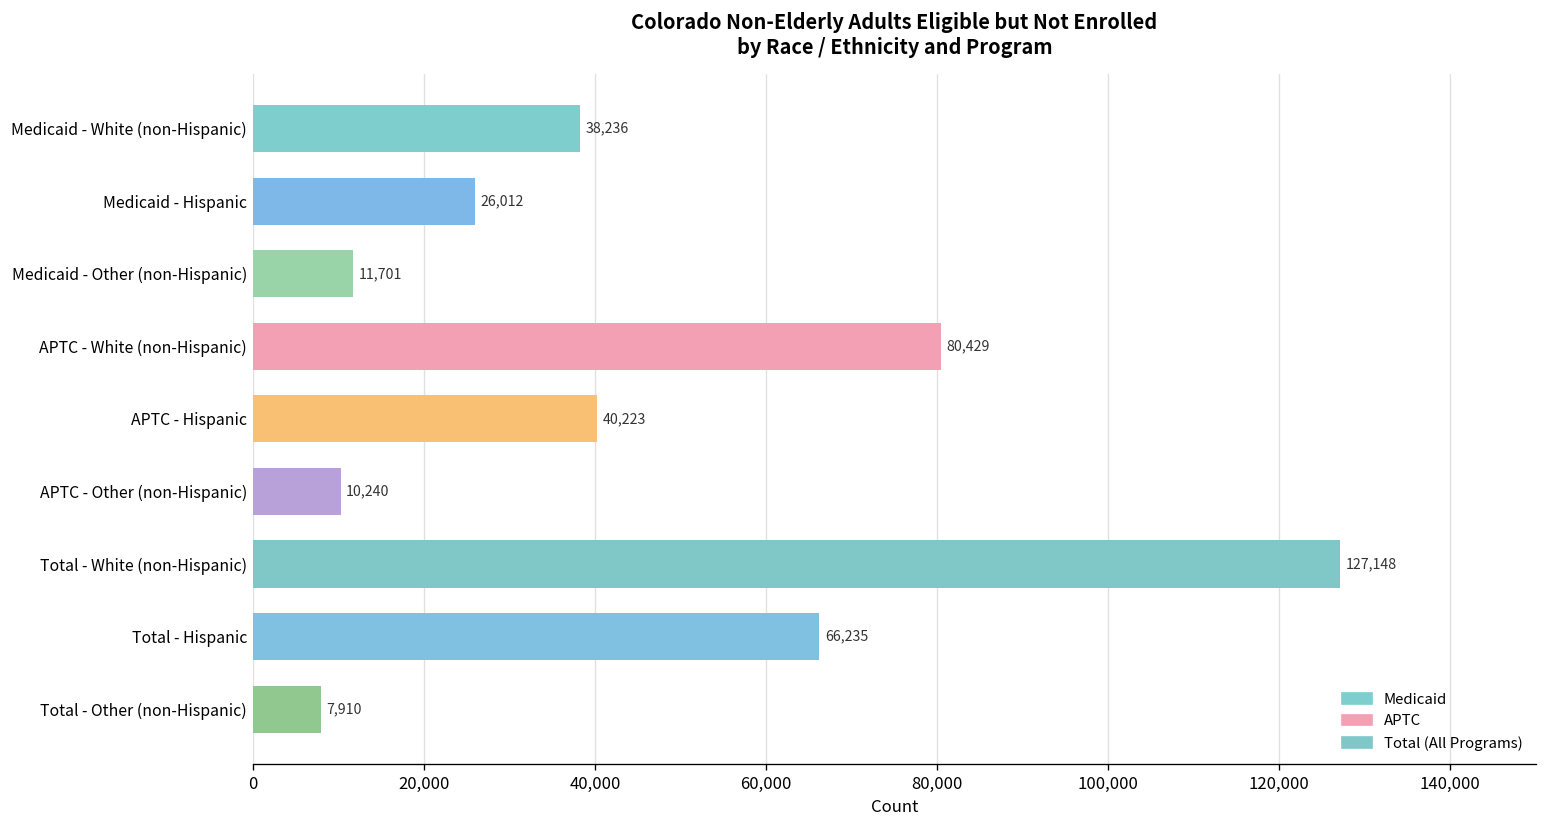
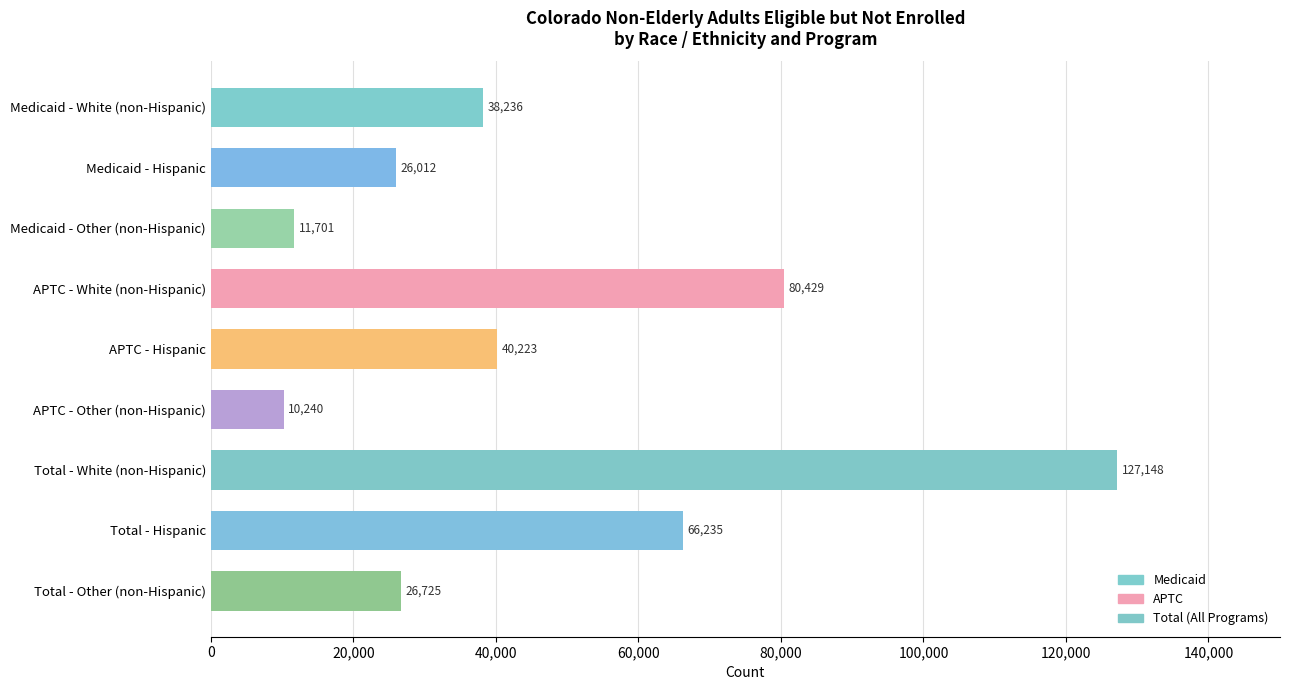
Total - Other (non-Hispanic): 7,910 -> 26,725
